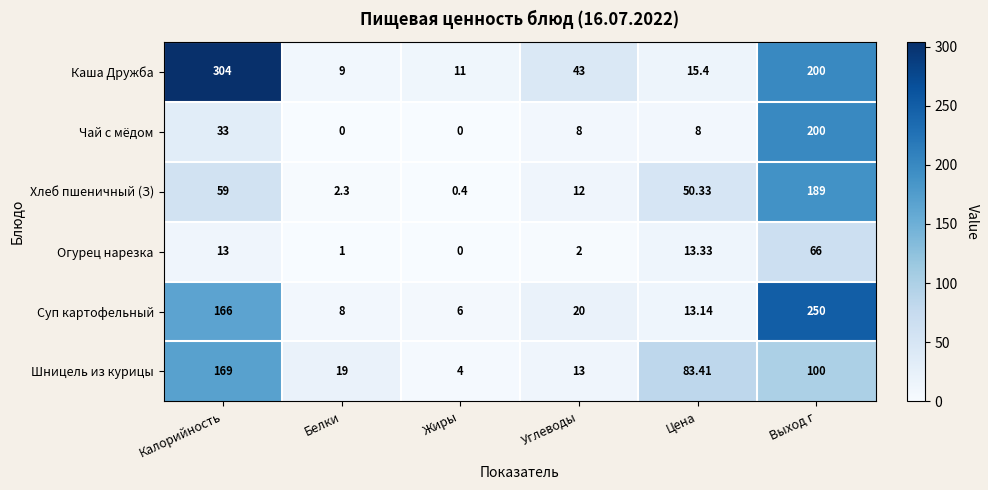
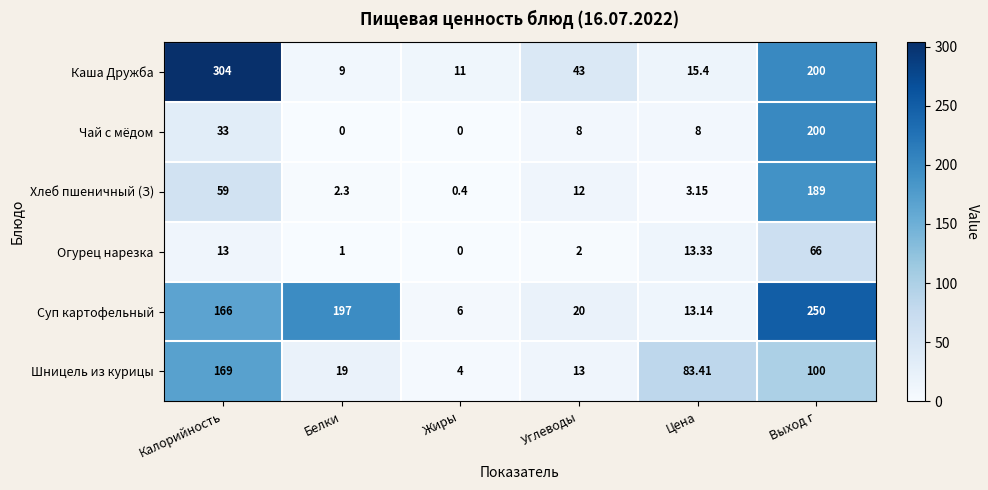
Хлеб пшеничный (З), Цена: 50.33 -> 3.15
Суп картофельный, Белки: 8 -> 197
